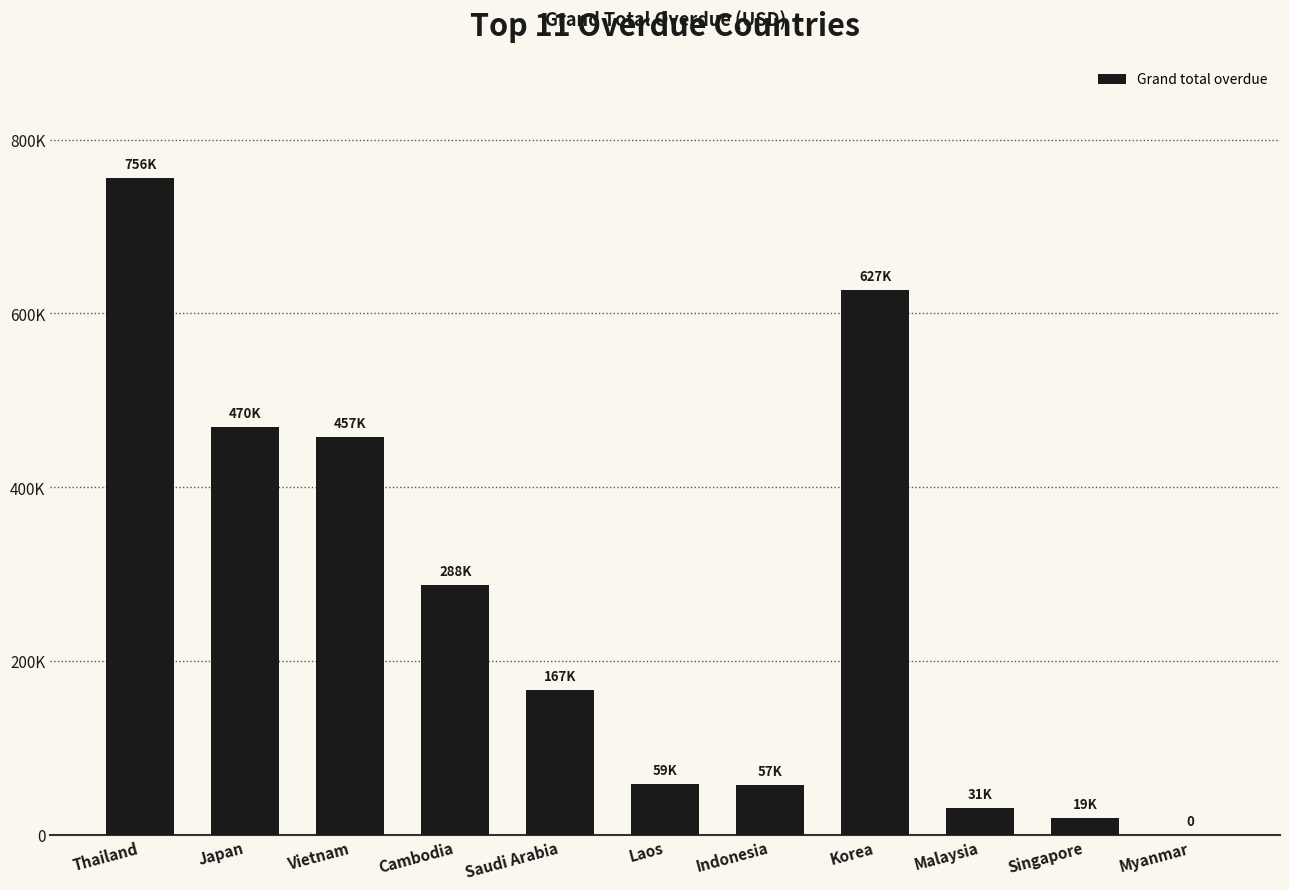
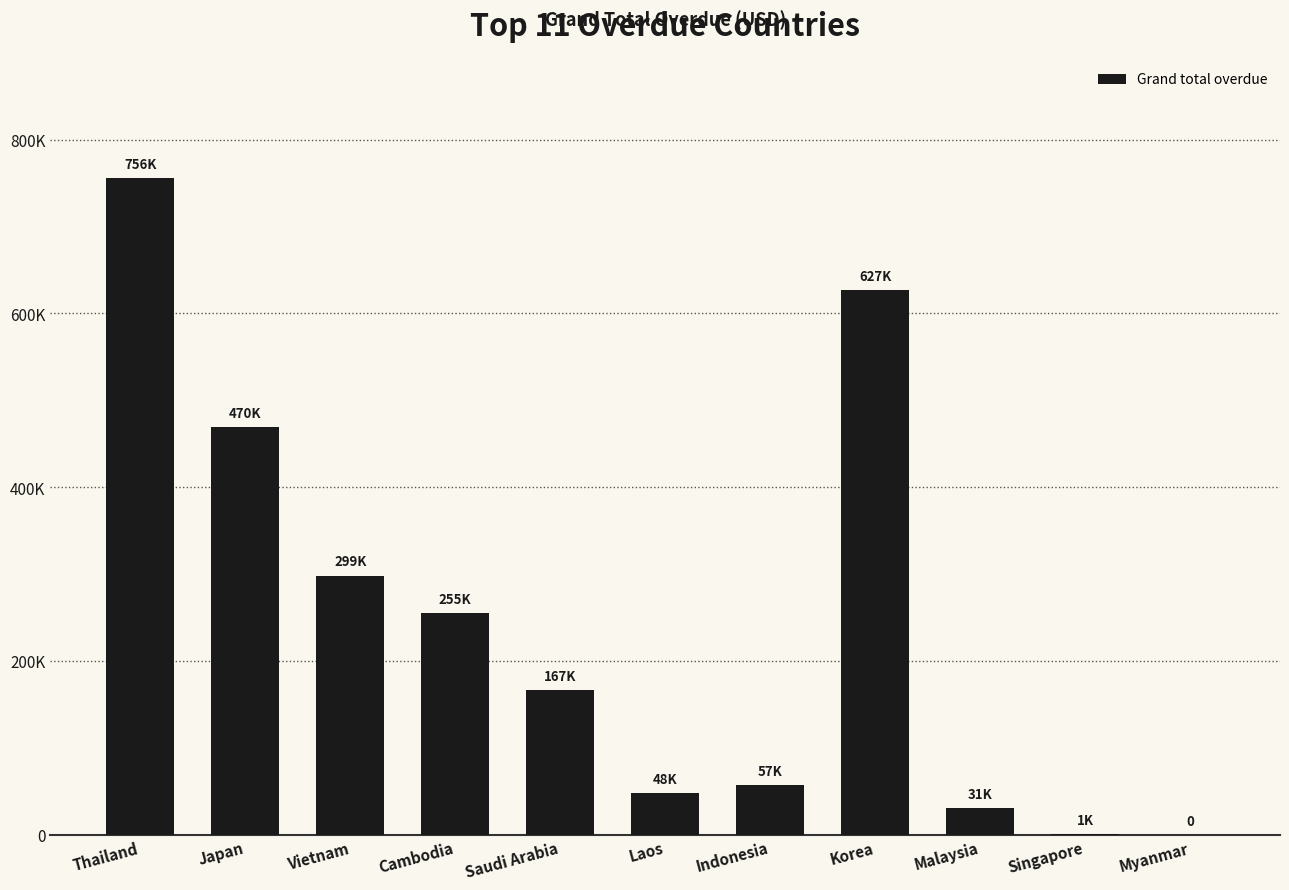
Vietnam: 457K -> 299K
Cambodia: 288K -> 255K
Laos: 59K -> 48K
Singapore: 19K -> 1K
